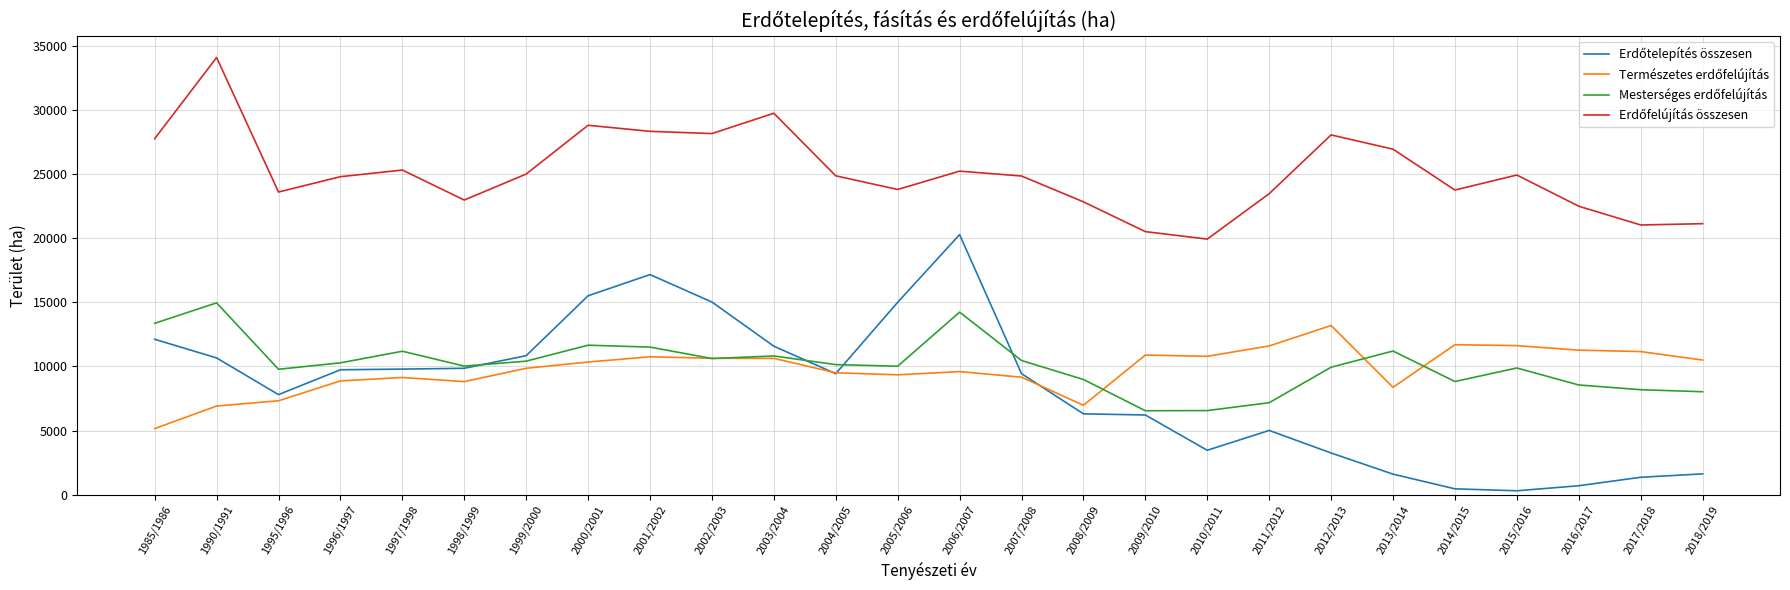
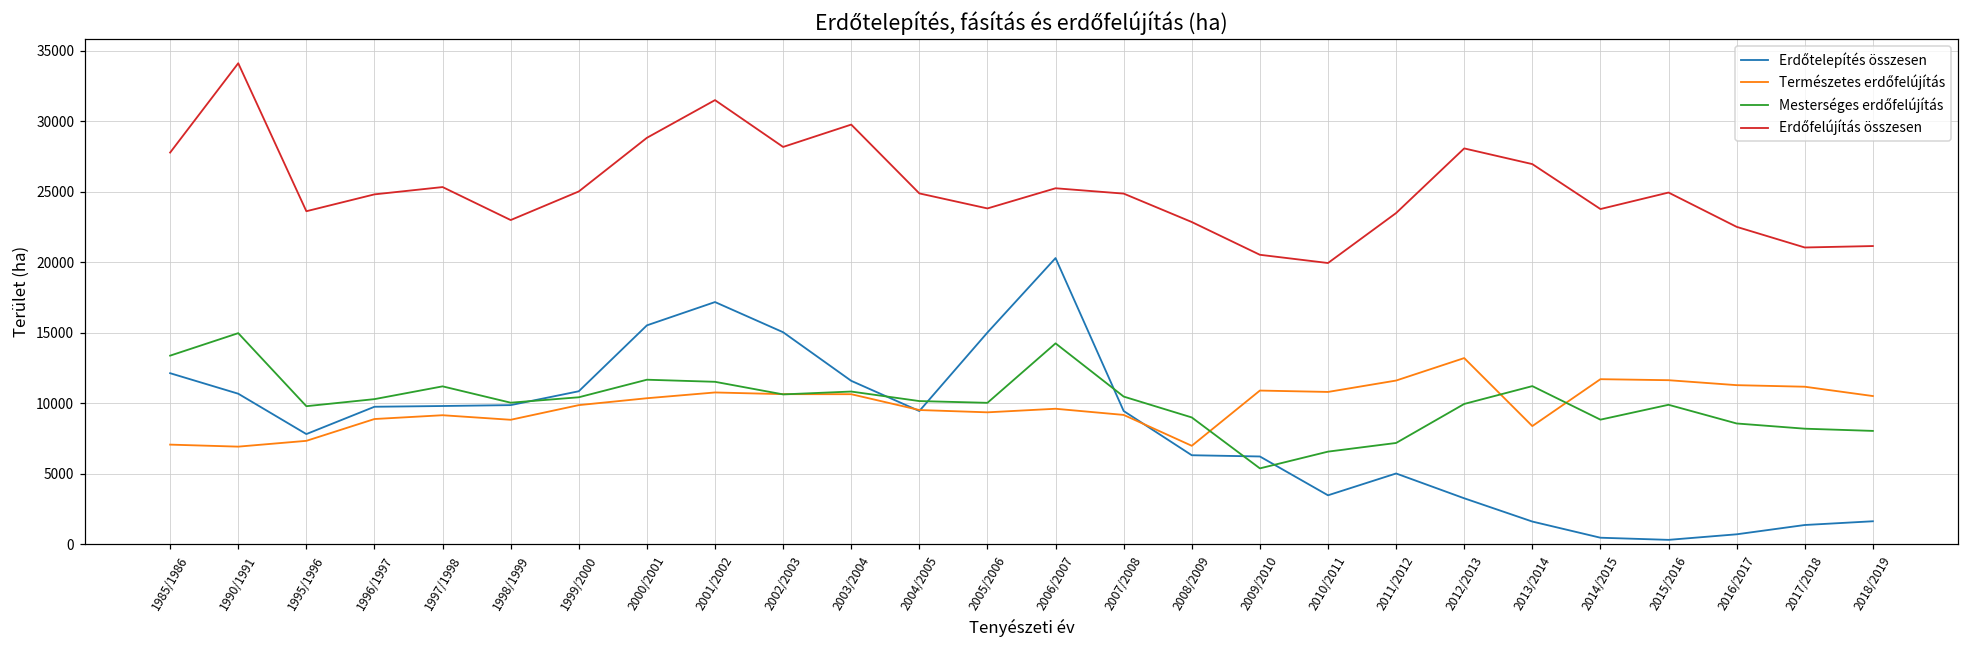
Természetes erdőfelújítás, 1985/1986: 5200 -> 7100
Erdőfelújítás összesen, 2001/2002: 28300 -> 31500
Mesterséges erdőfelújítás, 2009/2010: 6500 -> 5400
